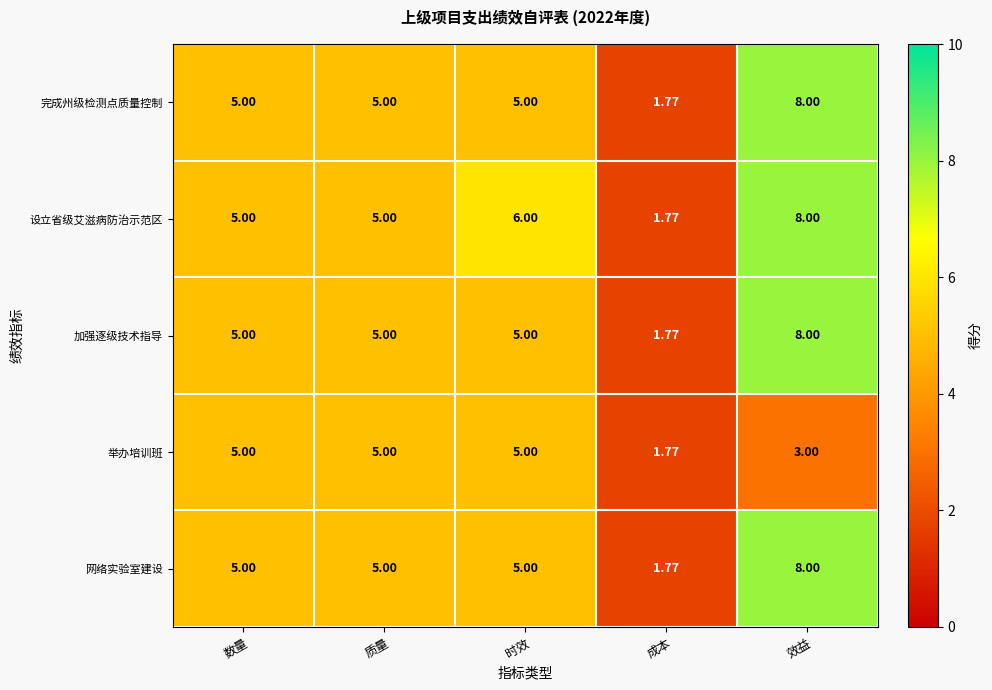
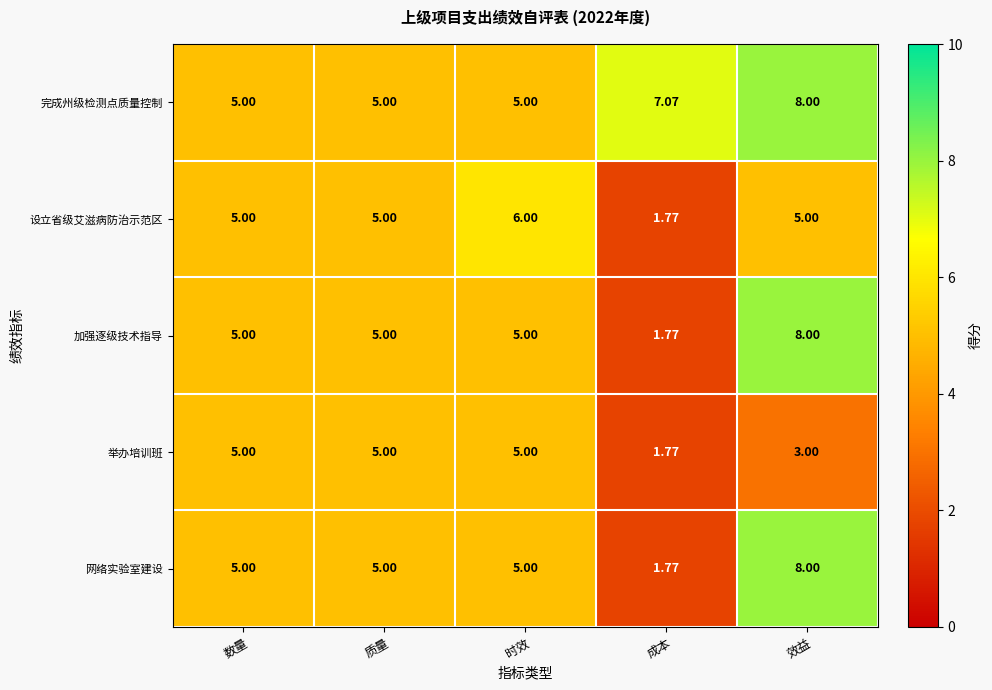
完成州级检测点质量控制, 成本: 1.77 -> 7.07
设立省级艾滋病防治示范区, 效益: 8.00 -> 5.00
